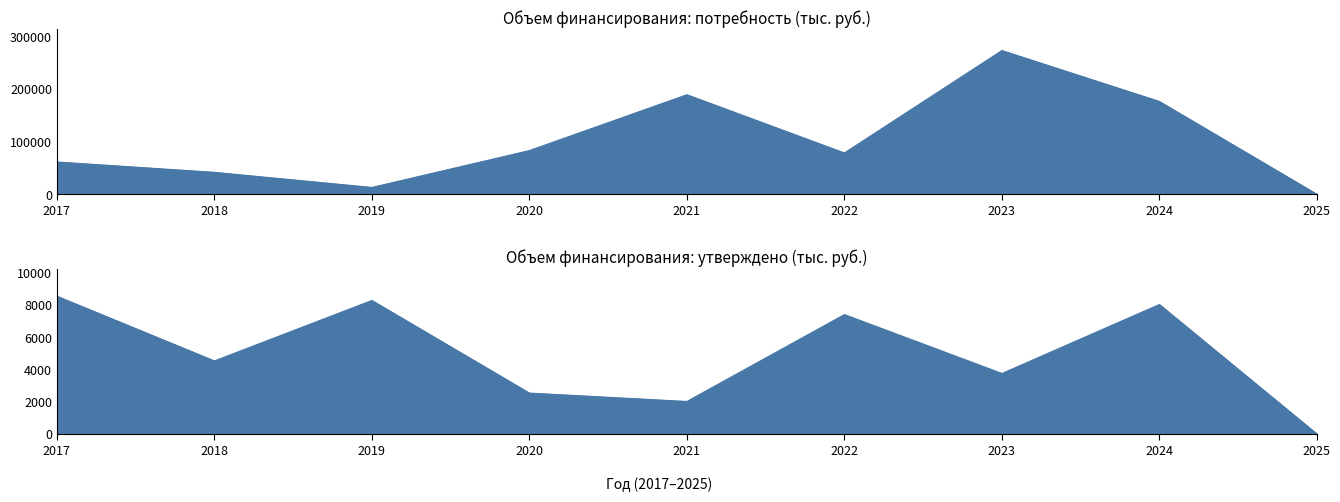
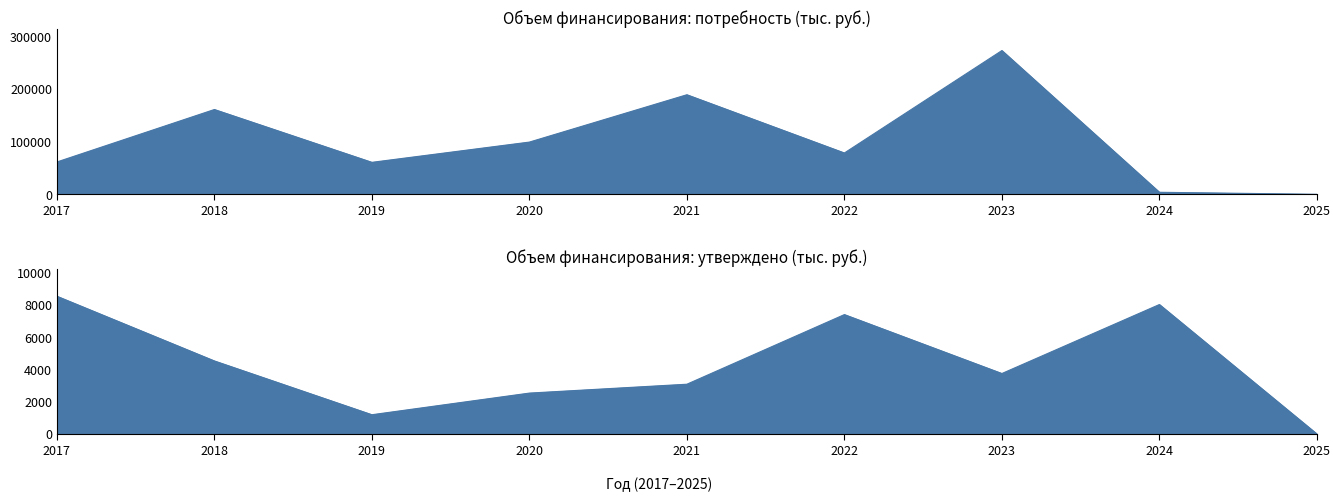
Объем финансирования: потребность (тыс. руб.), 2018: 40000 -> 160000
Объем финансирования: потребность (тыс. руб.), 2019: 10000 -> 60000
Объем финансирования: потребность (тыс. руб.), 2020: 80000 -> 100000
Объем финансирования: потребность (тыс. руб.), 2024: 180000 -> 0
Объем финансирования: утверждено (тыс. руб.), 2019: 8300 -> 1200
Объем финансирования: утверждено (тыс. руб.), 2021: 2000 -> 3100
